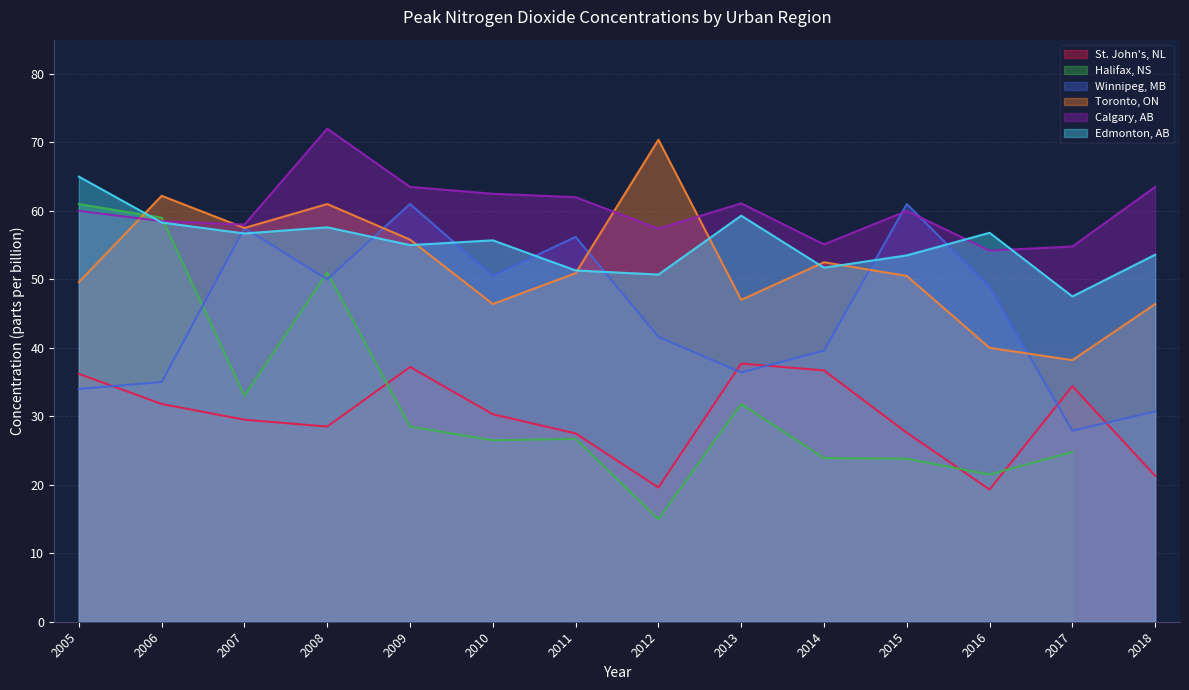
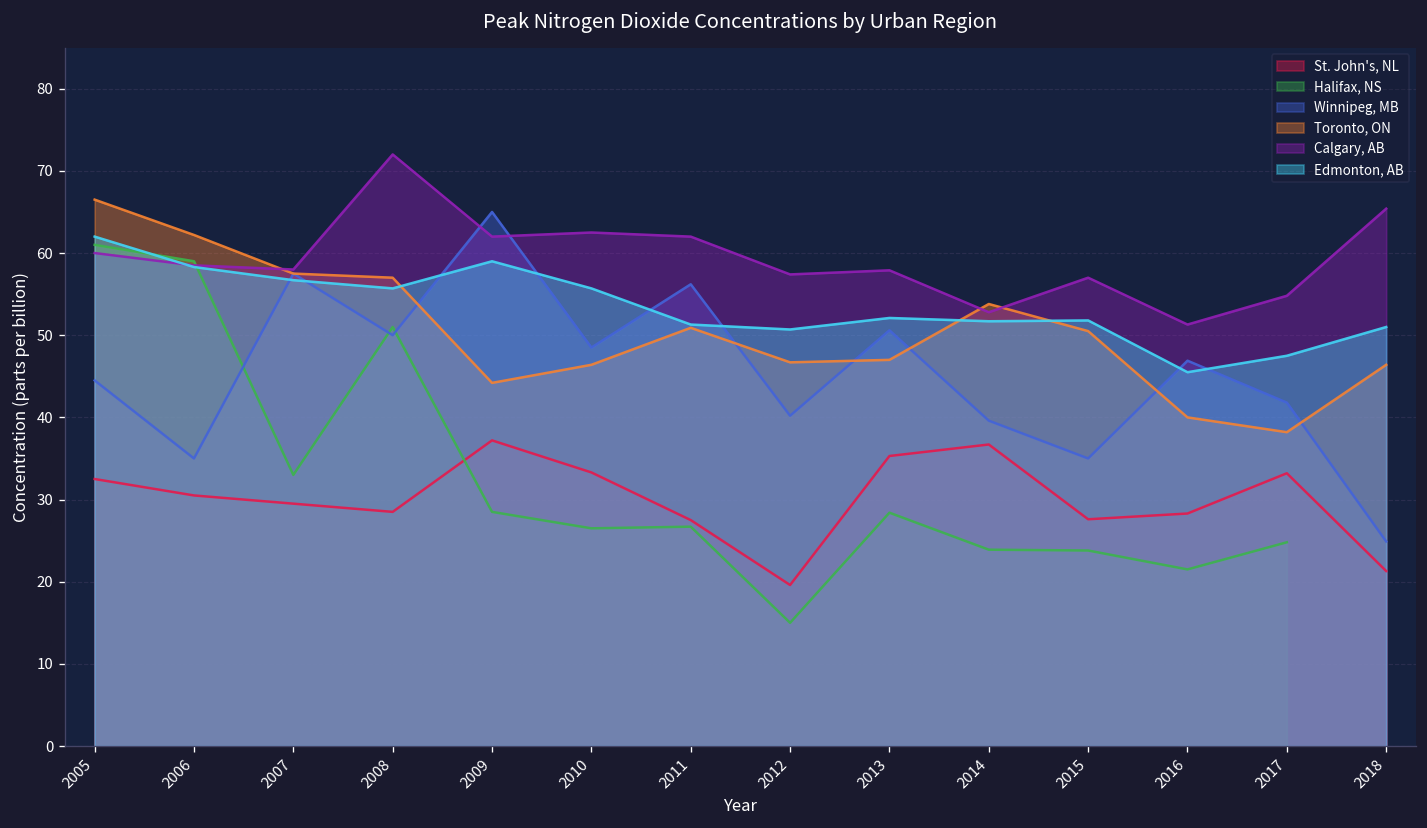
St. John's, NL, 2005: 36 -> 33
Winnipeg, MB, 2005: 34 -> 45
Toronto, ON, 2005: 50 -> 67
Edmonton, AB, 2005: 65 -> 62
St. John's, NL, 2006: 32 -> 31
Toronto, ON, 2008: 61 -> 57
Edmonton, AB, 2008: 58 -> 56
Winnipeg, MB, 2009: 61 -> 65
Toronto, ON, 2009: 56 -> 44
Calgary, AB, 2009: 64 -> 62
Edmonton, AB, 2009: 55 -> 59
St. John's, NL, 2010: 30 -> 33
Winnipeg, MB, 2010: 51 -> 49
Winnipeg, MB, 2012: 42 -> 40
Toronto, ON, 2012: 70 -> 47
St. John's, NL, 2013: 38 -> 35
Halifax, NS, 2013: 32 -> 28
Winnipeg, MB, 2013: 36 -> 51
Calgary, AB, 2013: 61 -> 58
Edmonton, AB, 2013: 59 -> 52
Toronto, ON, 2014: 53 -> 54
Calgary, AB, 2014: 55 -> 53
Winnipeg, MB, 2015: 61 -> 35
Calgary, AB, 2015: 60 -> 57
Edmonton, AB, 2015: 54 -> 52
St. John's, NL, 2016: 19 -> 28
Winnipeg, MB, 2016: 49 -> 47
Calgary, AB, 2016: 54 -> 51
Edmonton, AB, 2016: 57 -> 46
St. John's, NL, 2017: 34 -> 33
Winnipeg, MB, 2017: 28 -> 42
Winnipeg, MB, 2018: 31 -> 25
Calgary, AB, 2018: 64 -> 65
Edmonton, AB, 2018: 54 -> 51
